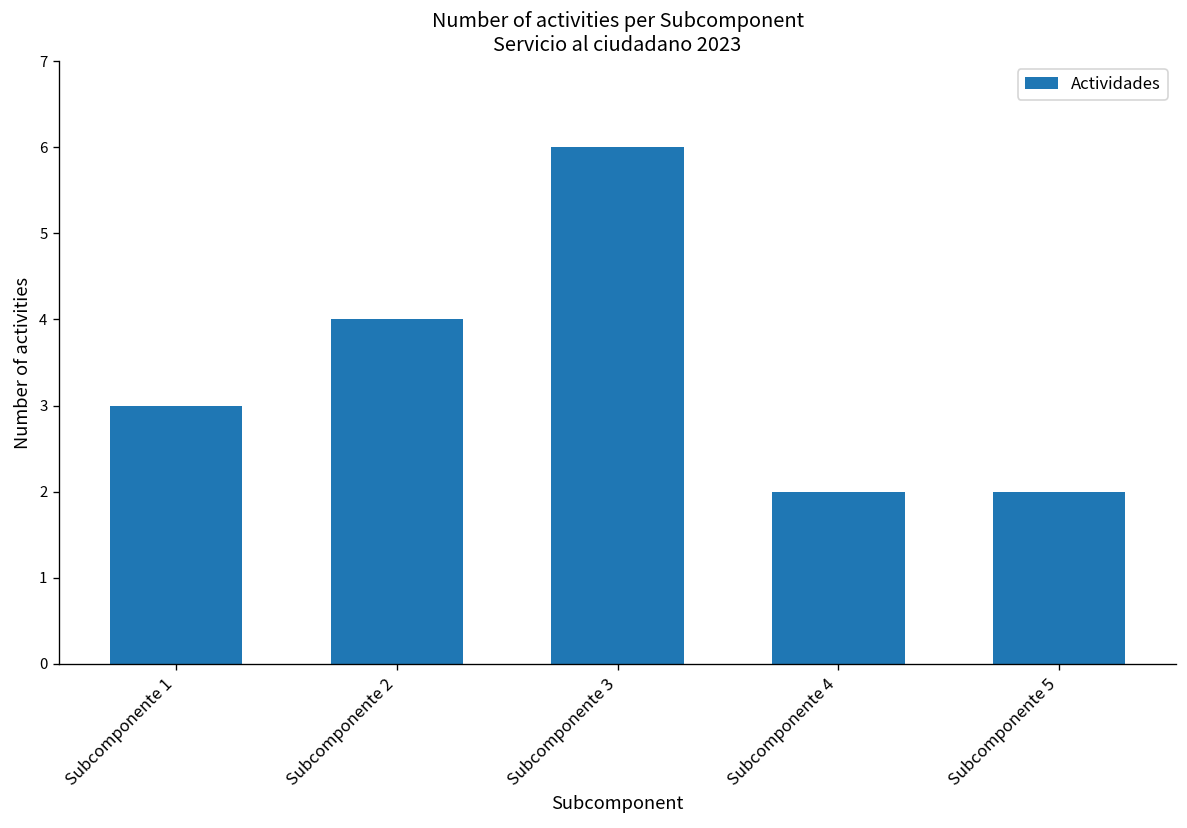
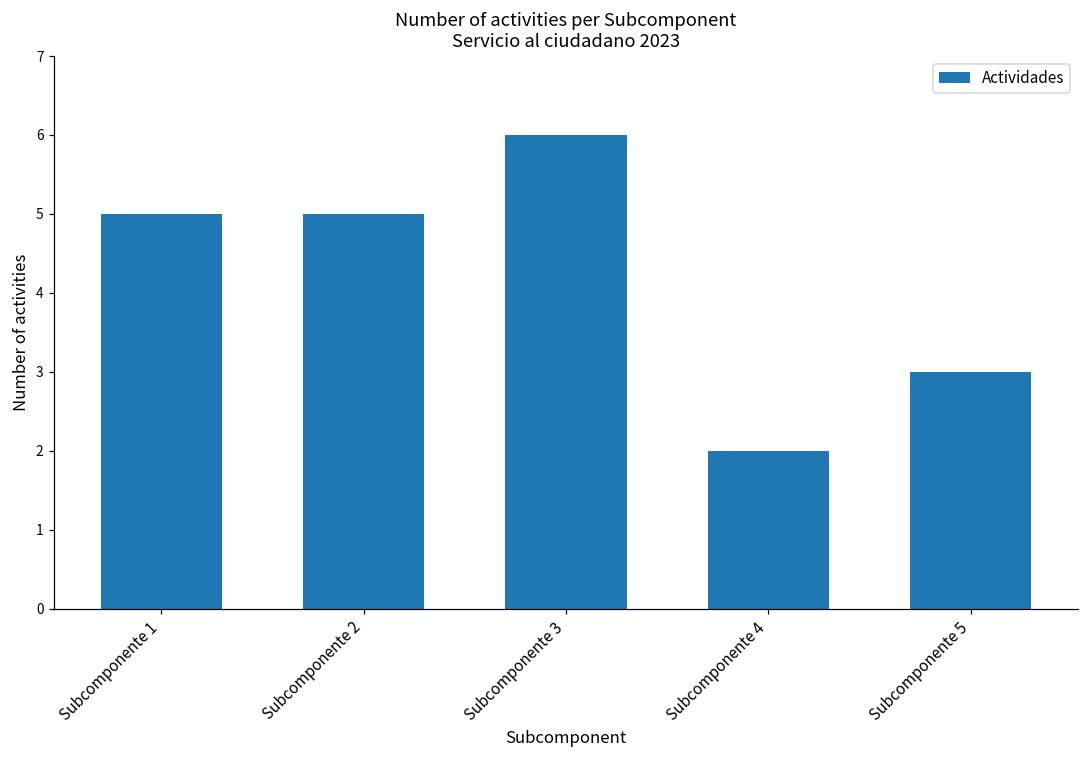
Subcomponente 1: 3 -> 5
Subcomponente 2: 4 -> 5
Subcomponente 5: 2 -> 3
